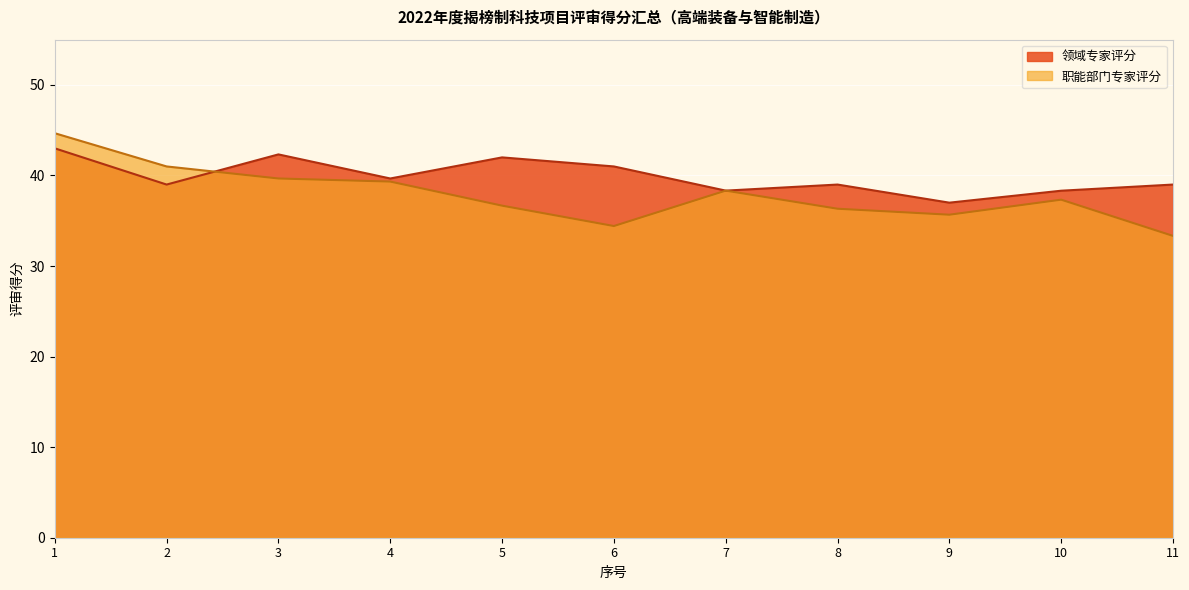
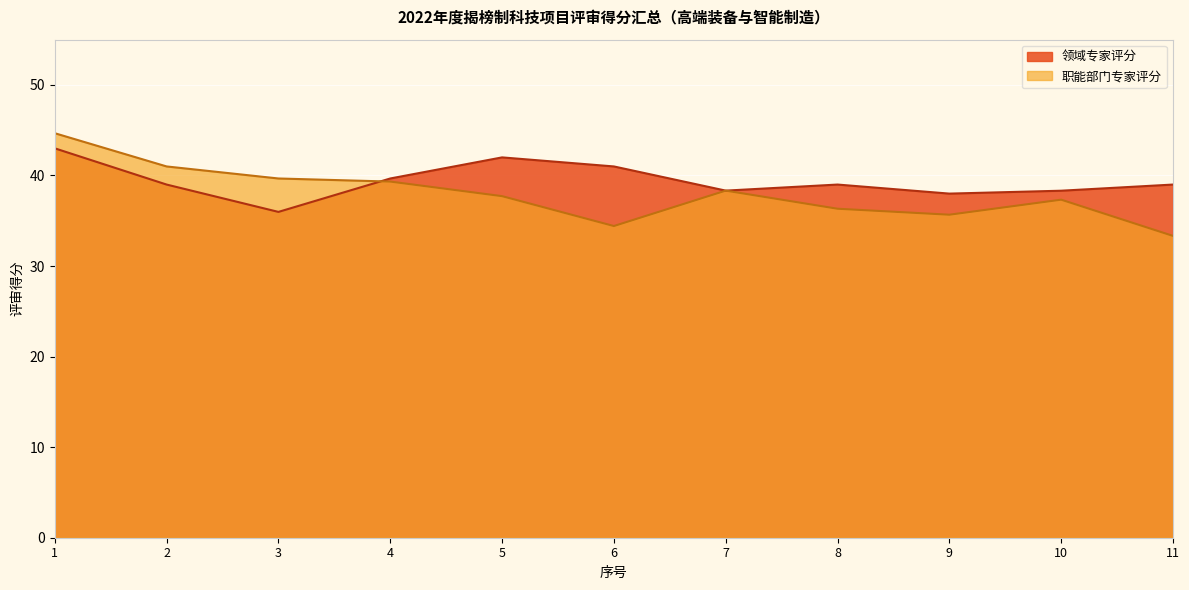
领域专家评分, 3: 42 -> 36
职能部门专家评分, 5: 37 -> 38
领域专家评分, 9: 37 -> 38
